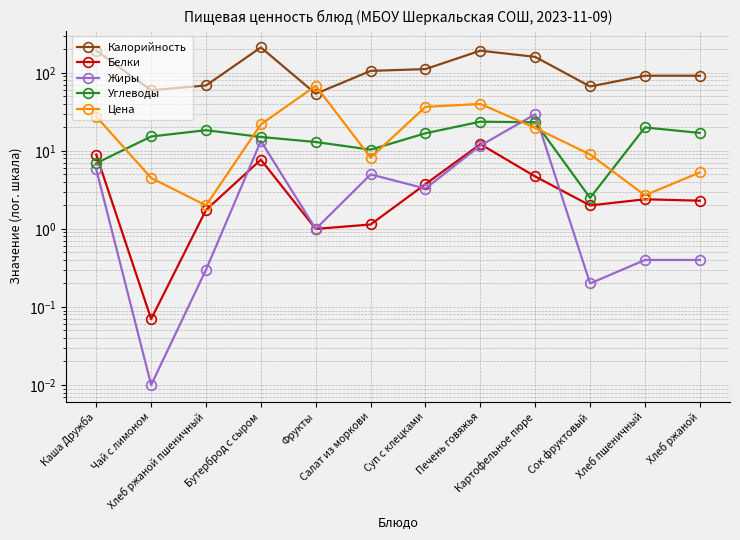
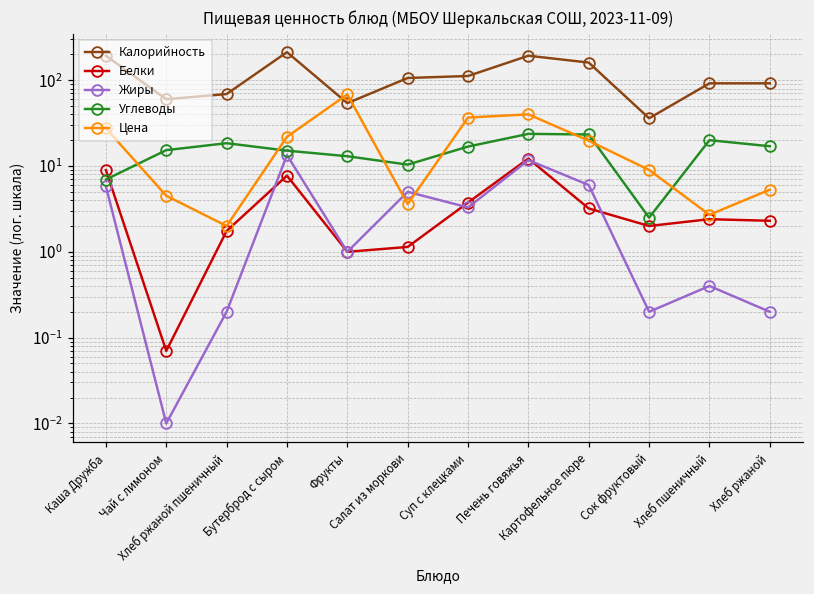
Жиры, Хлеб ржаной пшеничный: 0.3 -> 0.2
Цена, Салат из моркови: 8 -> 4
Белки, Картофельное пюре: 5 -> 3.2
Жиры, Картофельное пюре: 30 -> 6
Калорийность, Сок фруктовый: 70 -> 40
Жиры, Хлеб ржаной: 0.4 -> 0.2
